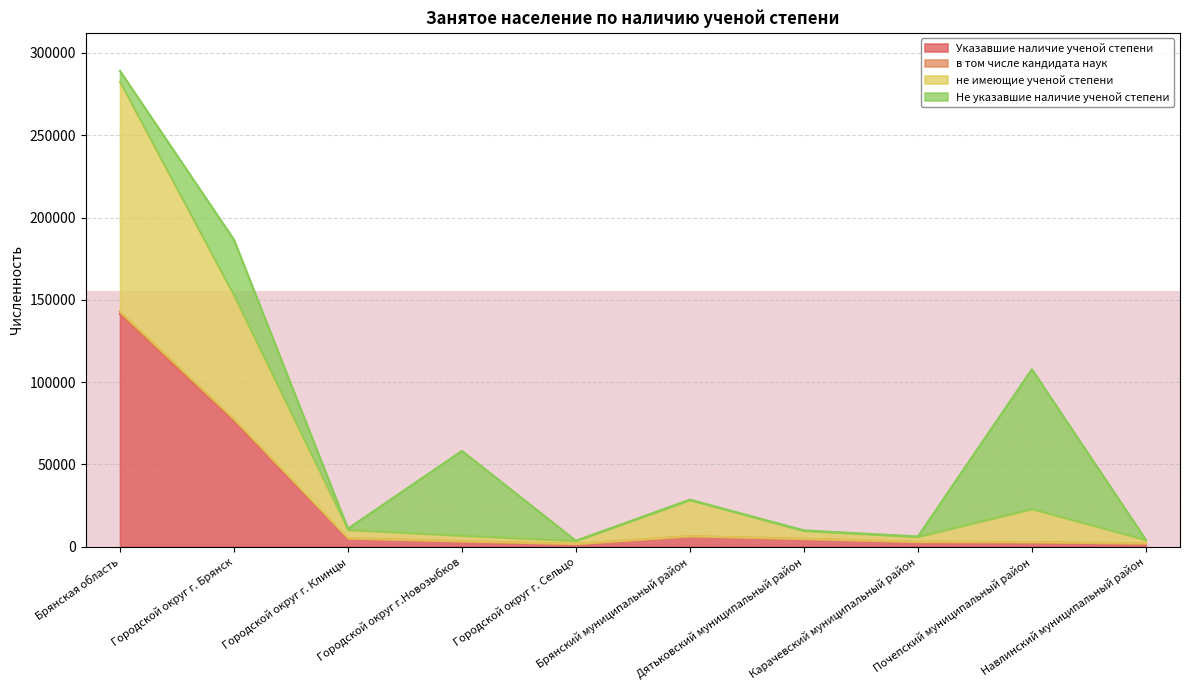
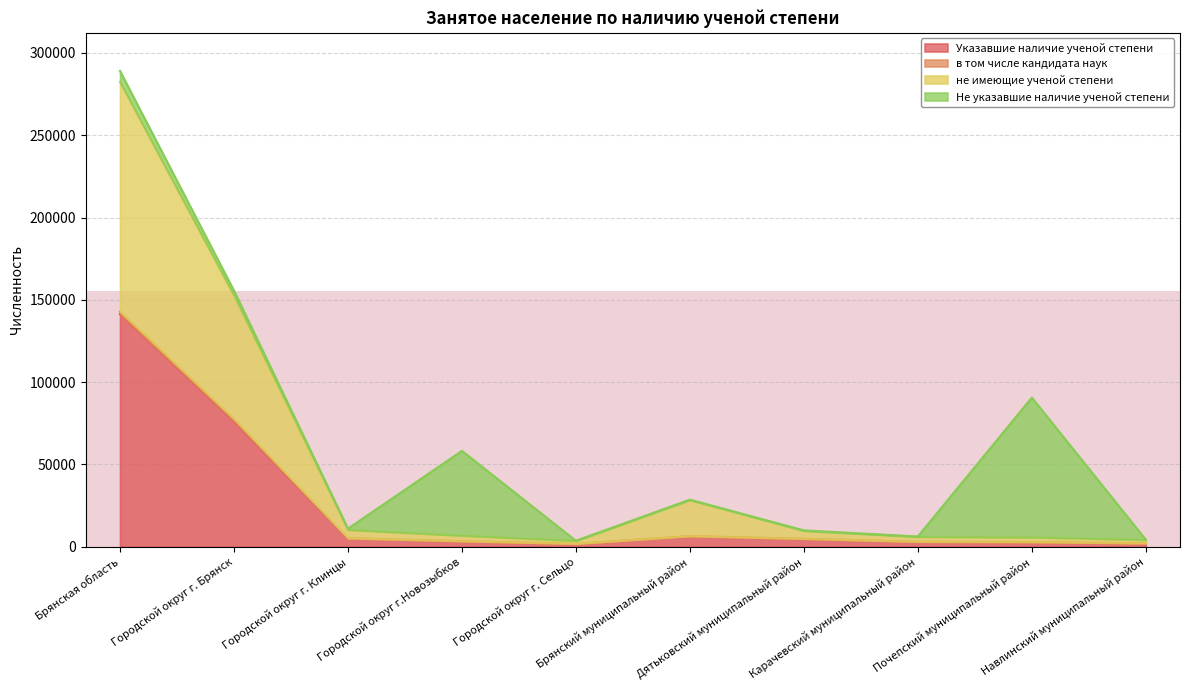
Не указавшие наличие ученой степени, Городской округ г. Брянск: 34000 -> 3000
не имеющие ученой степени, Почепский муниципальный район: 20000 -> 3000
